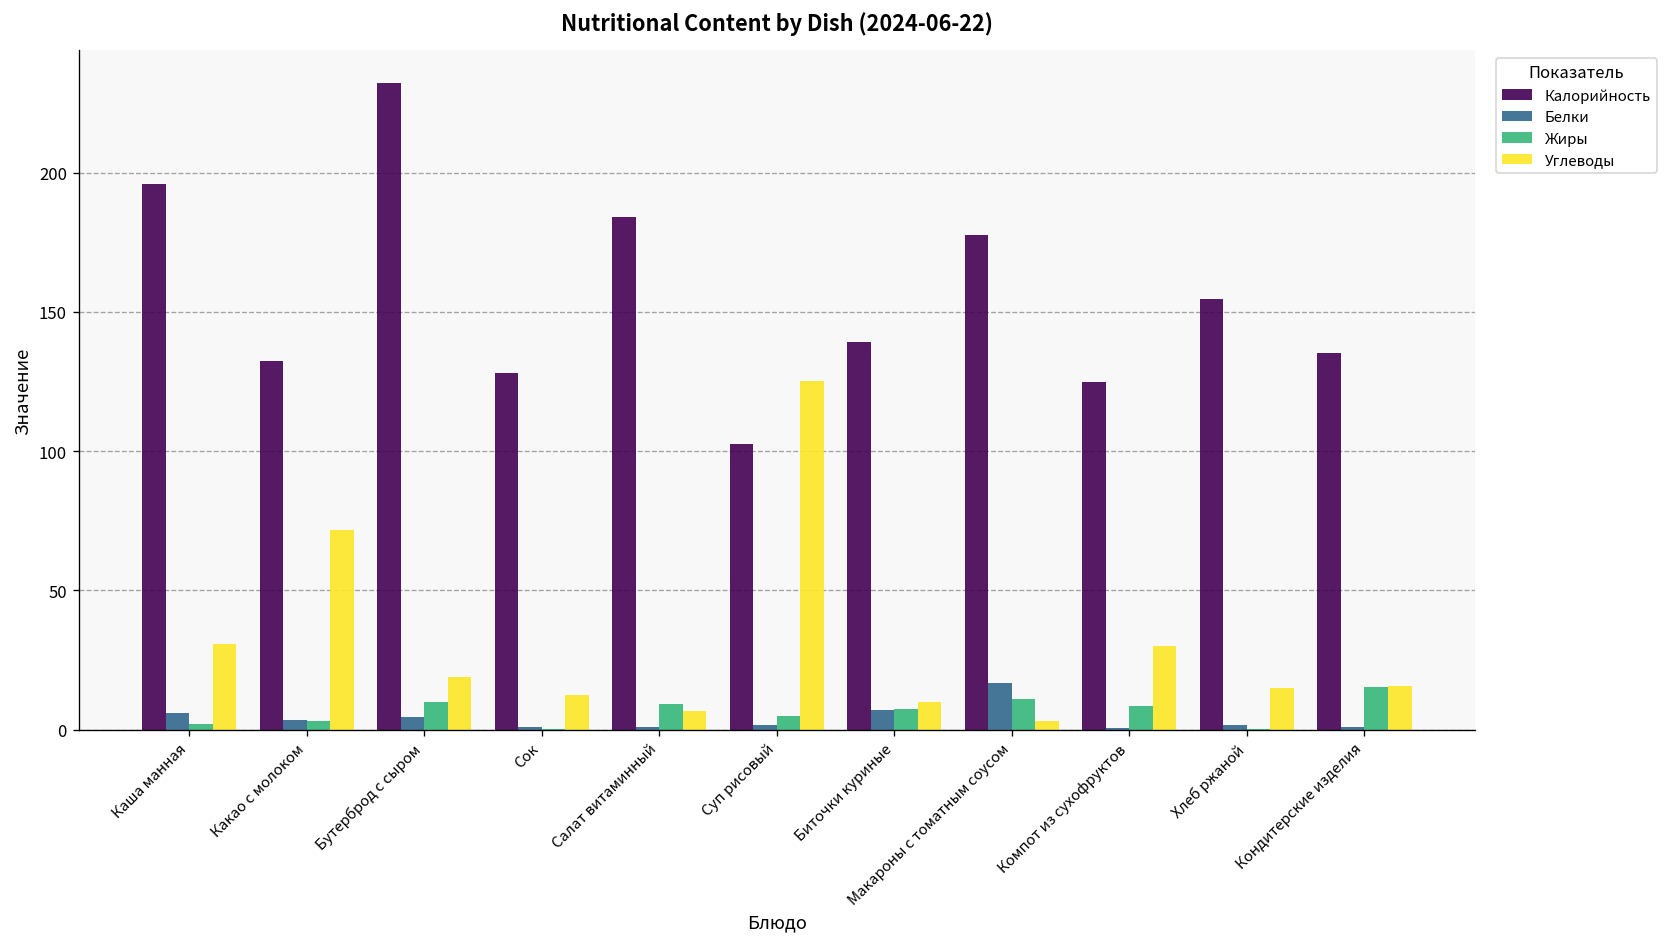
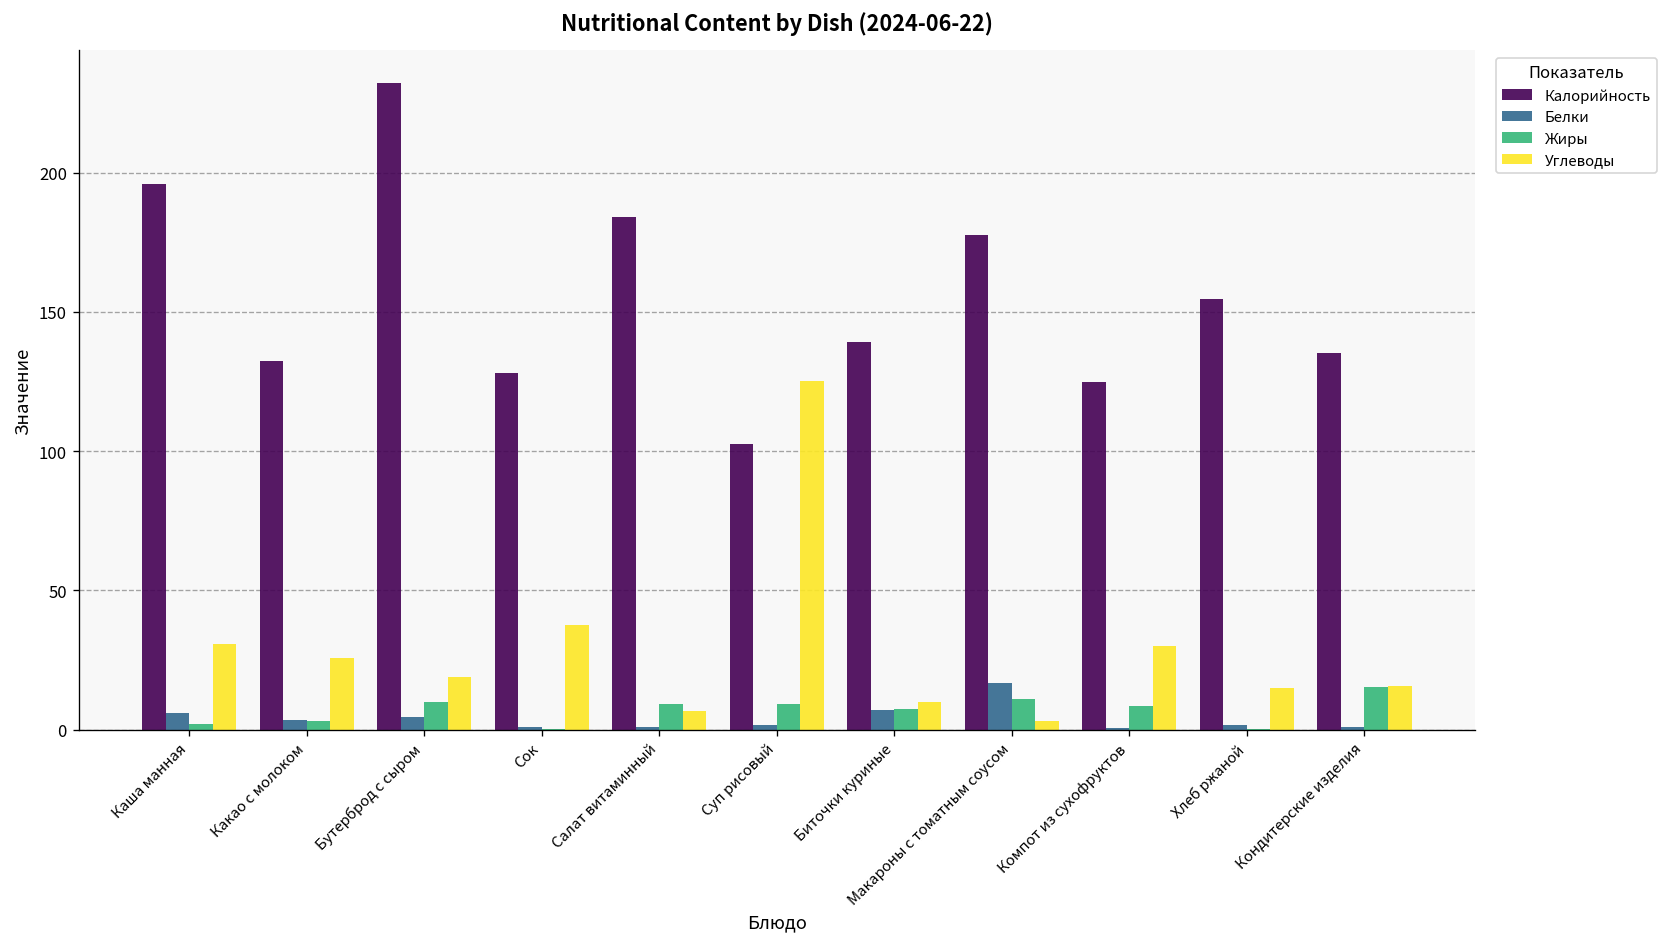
Углеводы, Какао с молоком: 72 -> 26
Углеводы, Сок: 13 -> 38
Жиры, Суп рисовый: 5 -> 9
